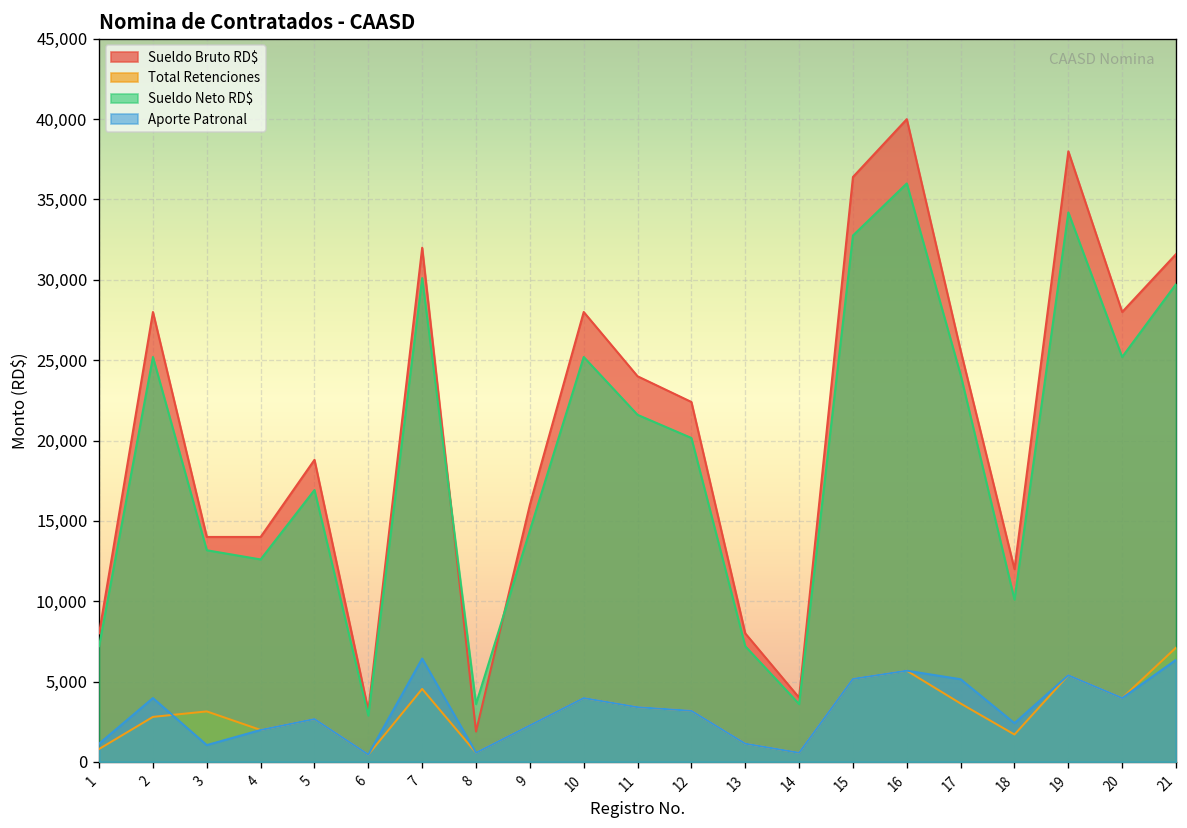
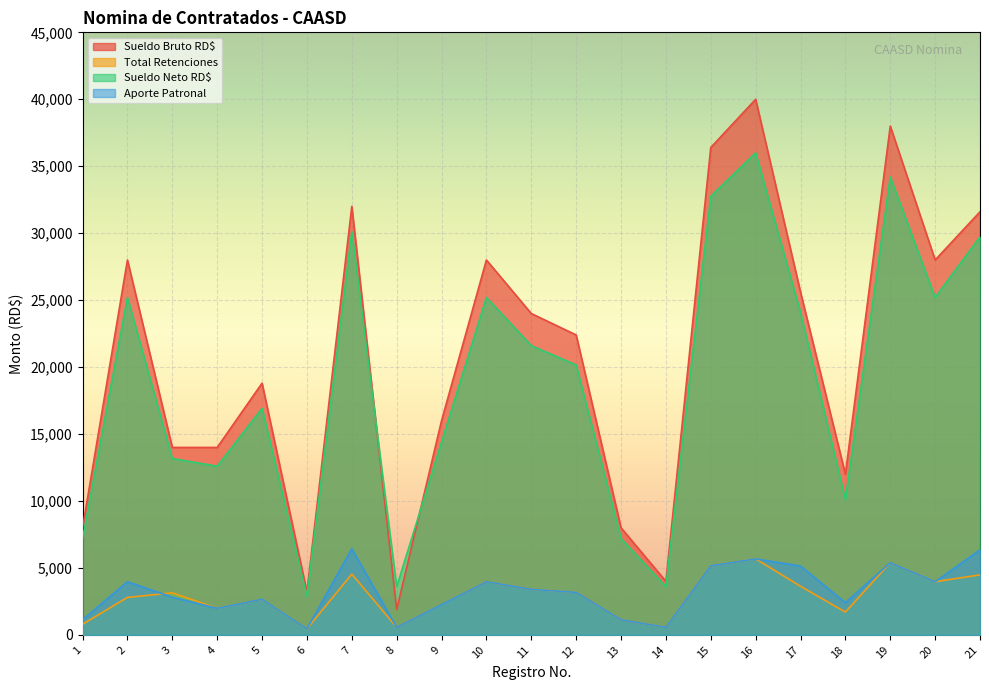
Aporte Patronal, 3: 1,000 -> 2,800
Total Retenciones, 21: 7,100 -> 4,500
